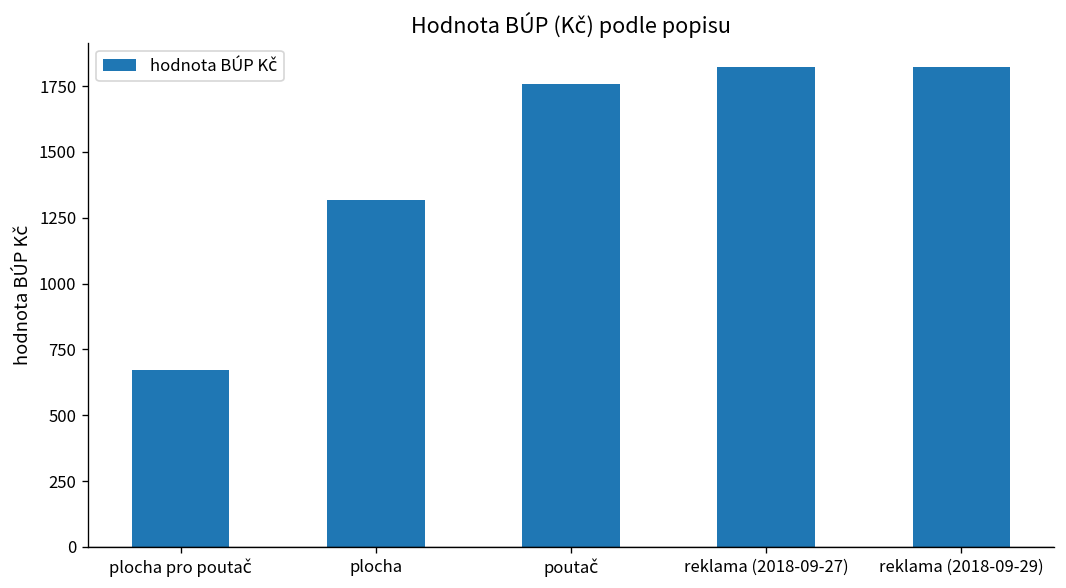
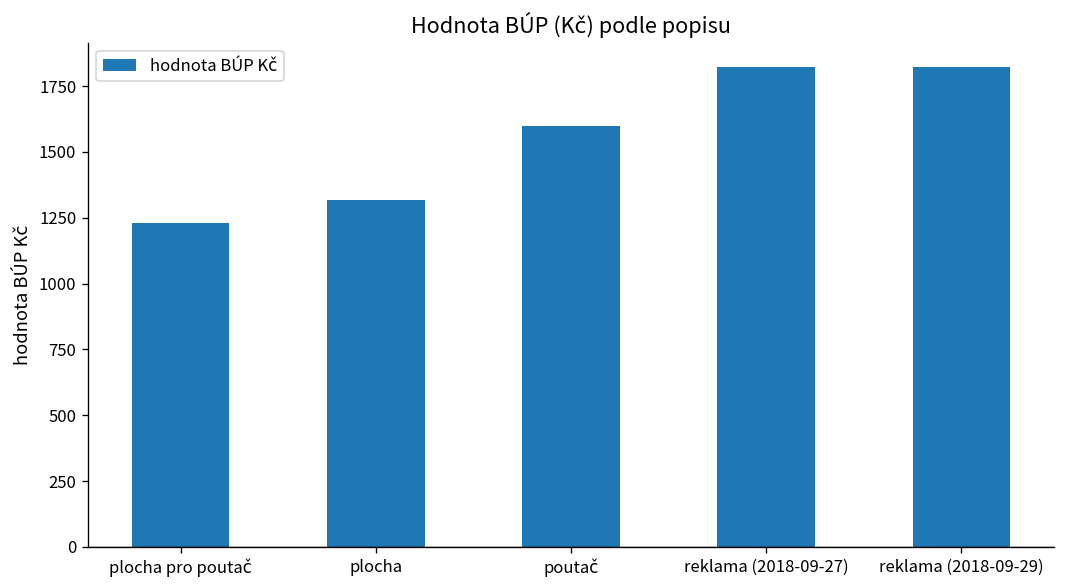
plocha pro poutač: 670 -> 1230
poutač: 1760 -> 1600
